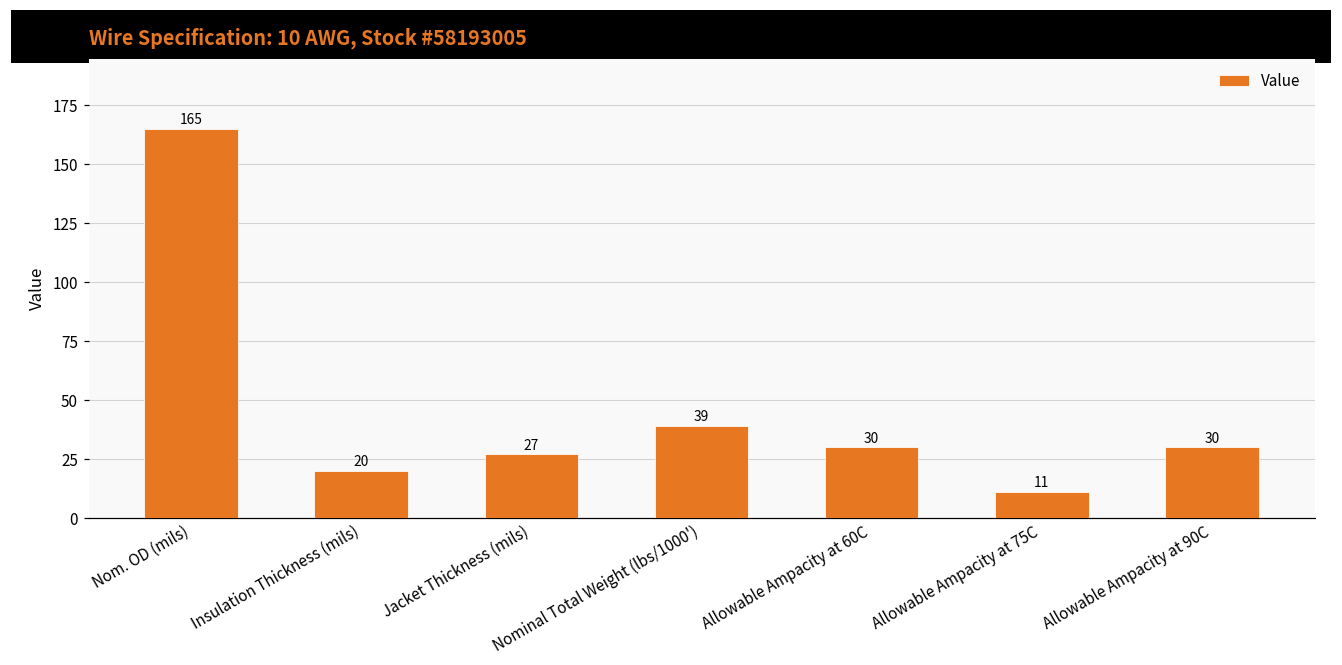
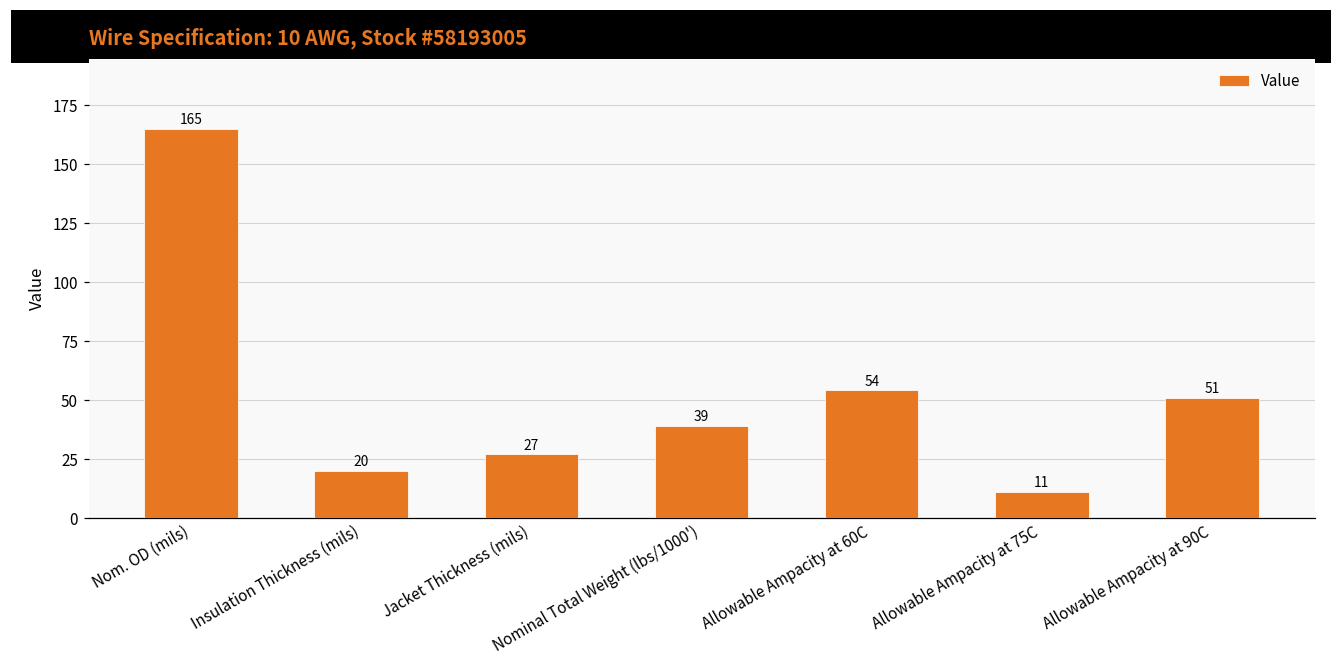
Allowable Ampacity at 60C: 30 -> 54
Allowable Ampacity at 90C: 30 -> 51
